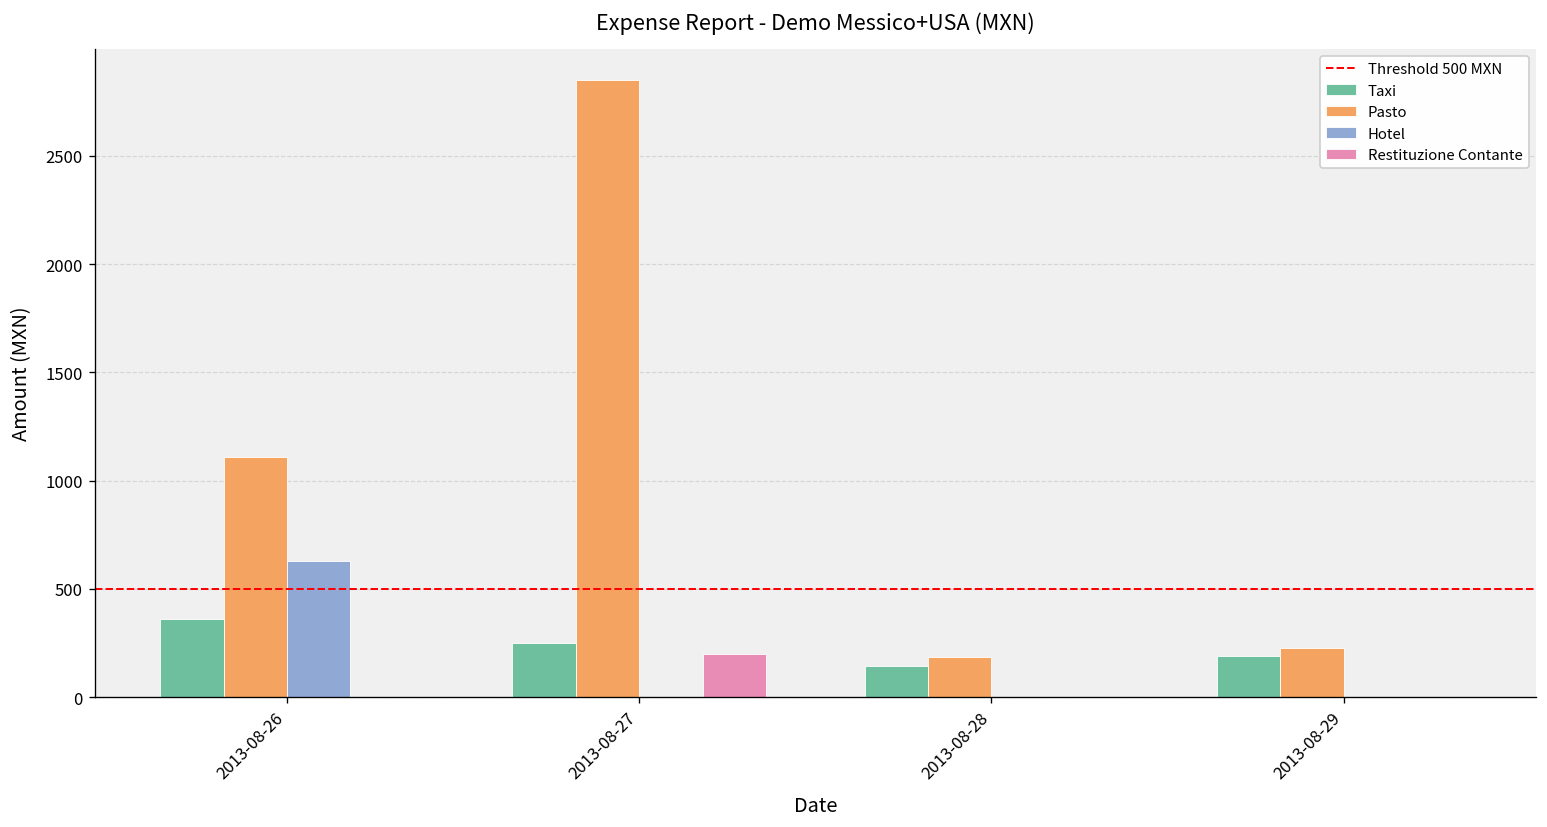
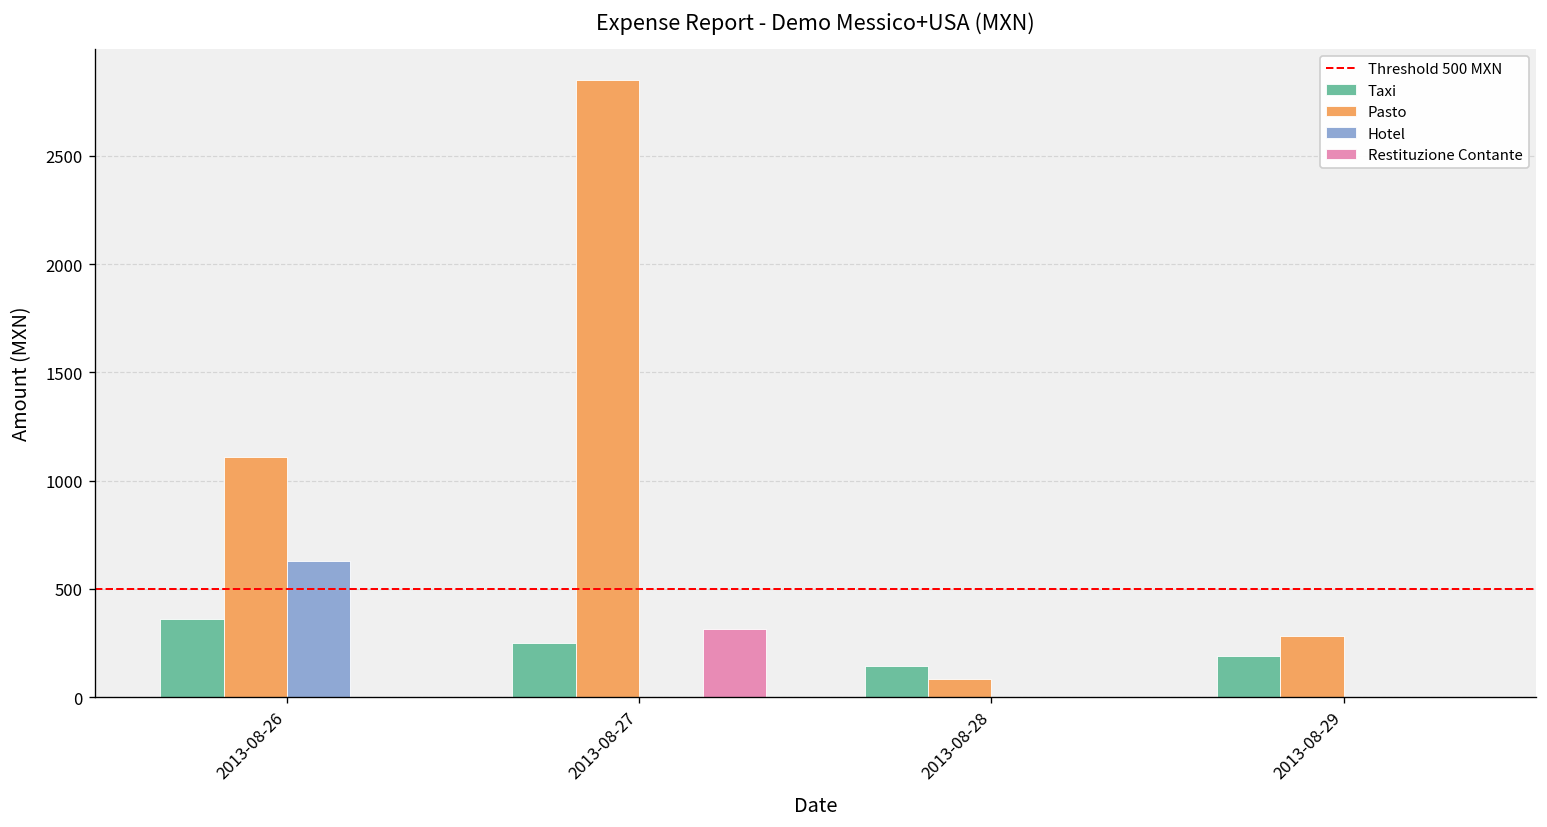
Restituzione Contante, 2013-08-27: 200 -> 310
Pasto, 2013-08-28: 190 -> 80
Pasto, 2013-08-29: 230 -> 280
